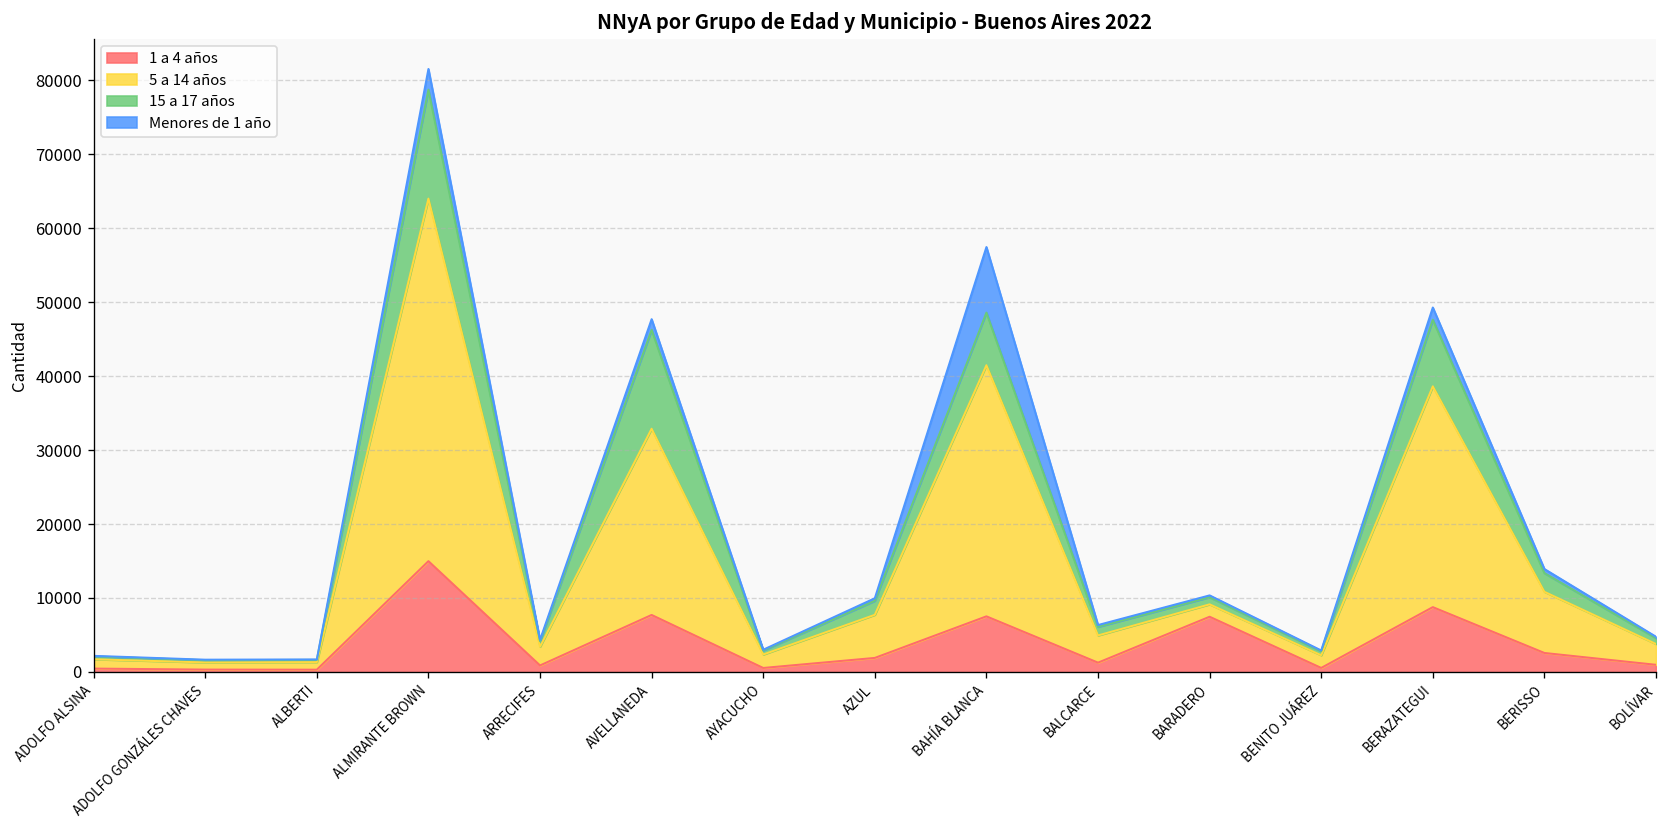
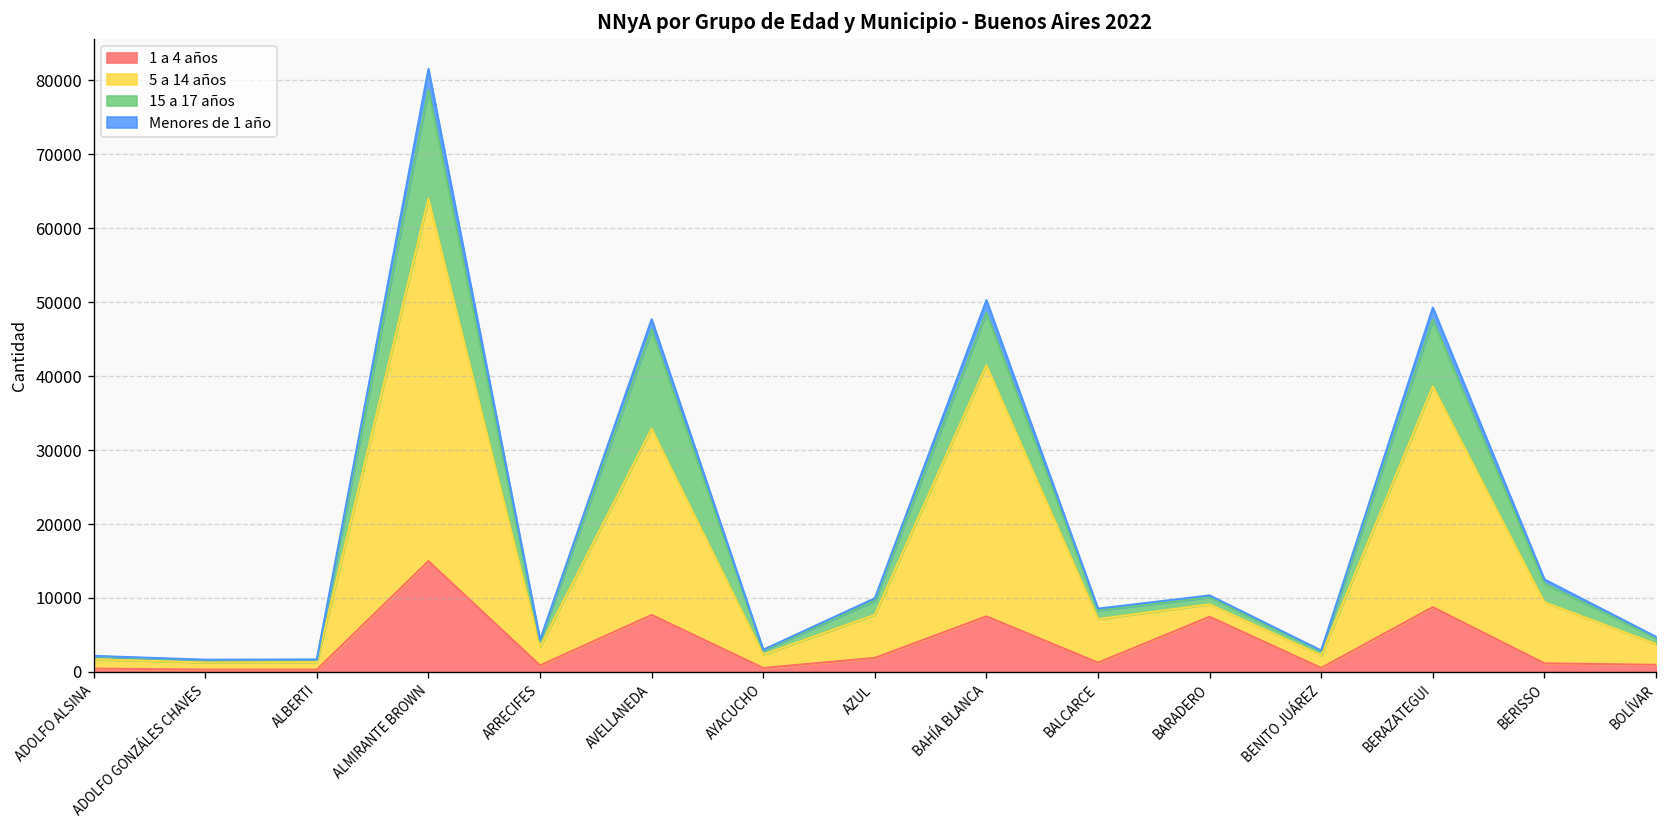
Menores de 1 año, BAHÍA BLANCA: 9000 -> 2000
5 a 14 años, BALCARCE: 4000 -> 6000
1 a 4 años, BERISSO: 3000 -> 1000
